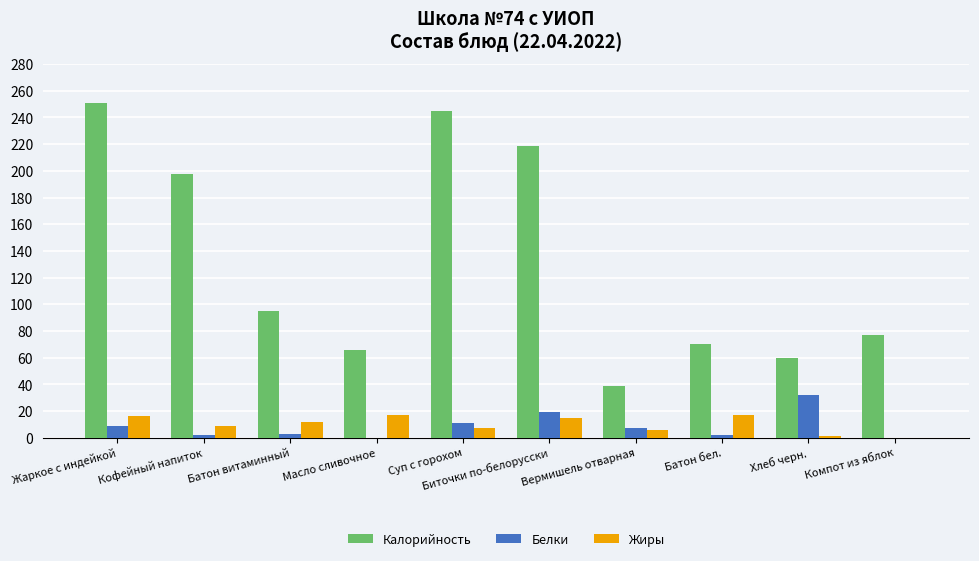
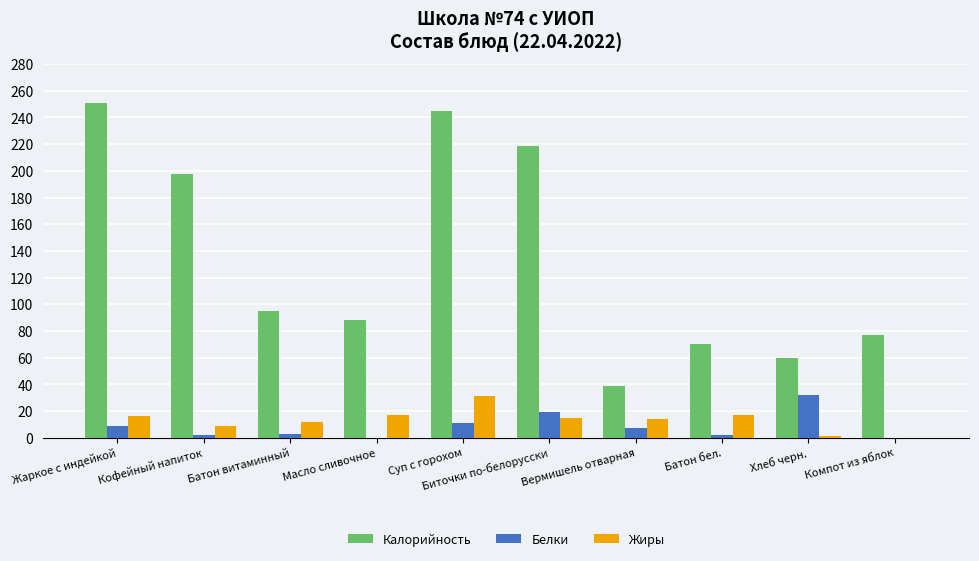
Калорийность, Масло сливочное: 66 -> 88
Жиры, Суп с горохом: 7 -> 31
Жиры, Вермишель отварная: 6 -> 14
